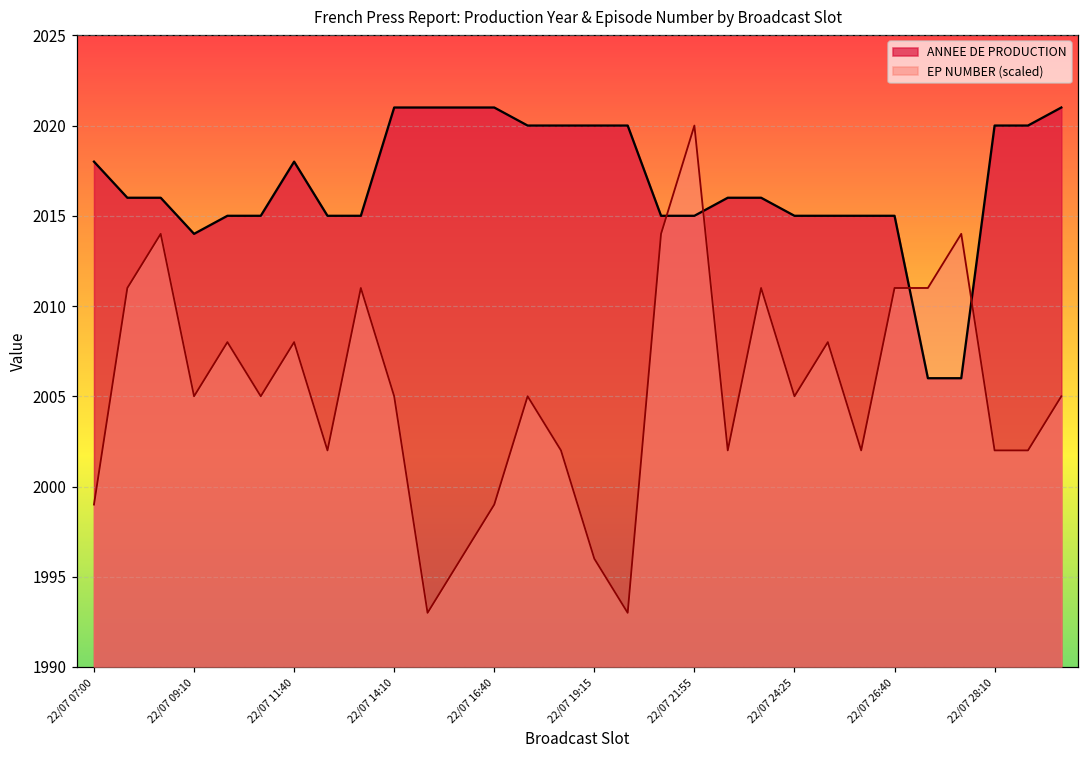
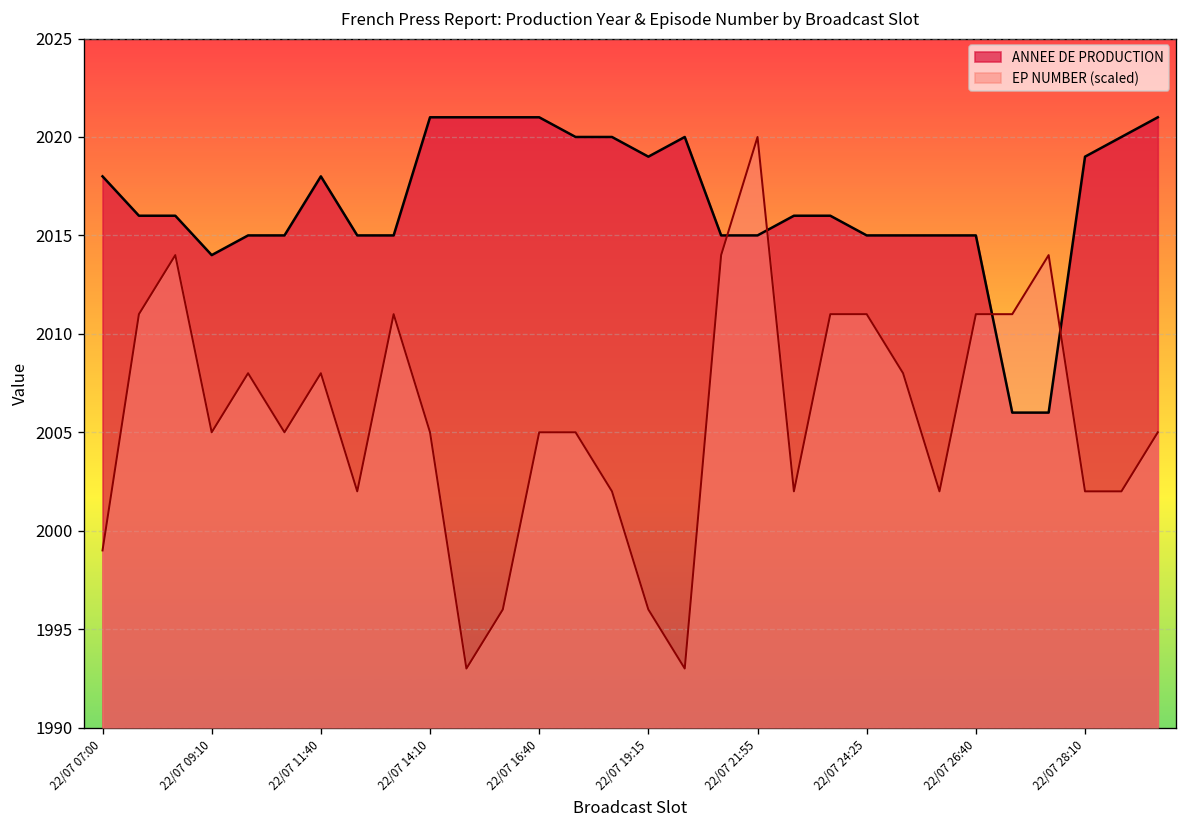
EP NUMBER (scaled), 22/07 16:40: 1999.0 -> 2005.0
ANNEE DE PRODUCTION, 22/07 19:15: 2020 -> 2019
EP NUMBER (scaled), 22/07 24:25: 2005.0 -> 2011.0
ANNEE DE PRODUCTION, 22/07 28:10: 2020 -> 2019
